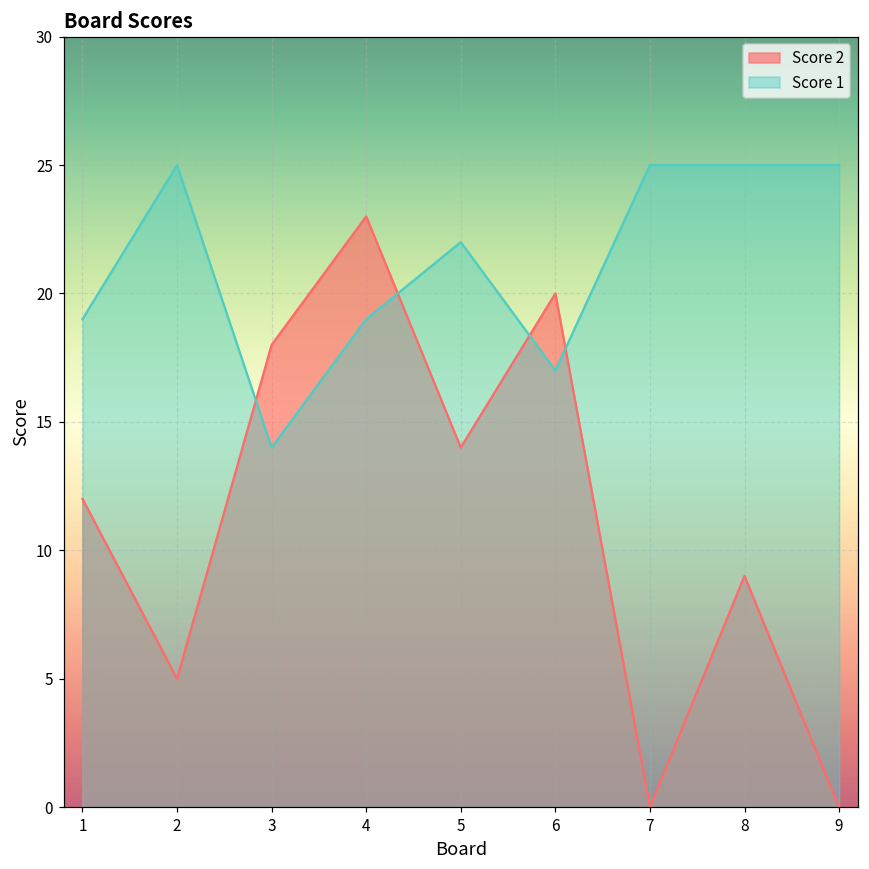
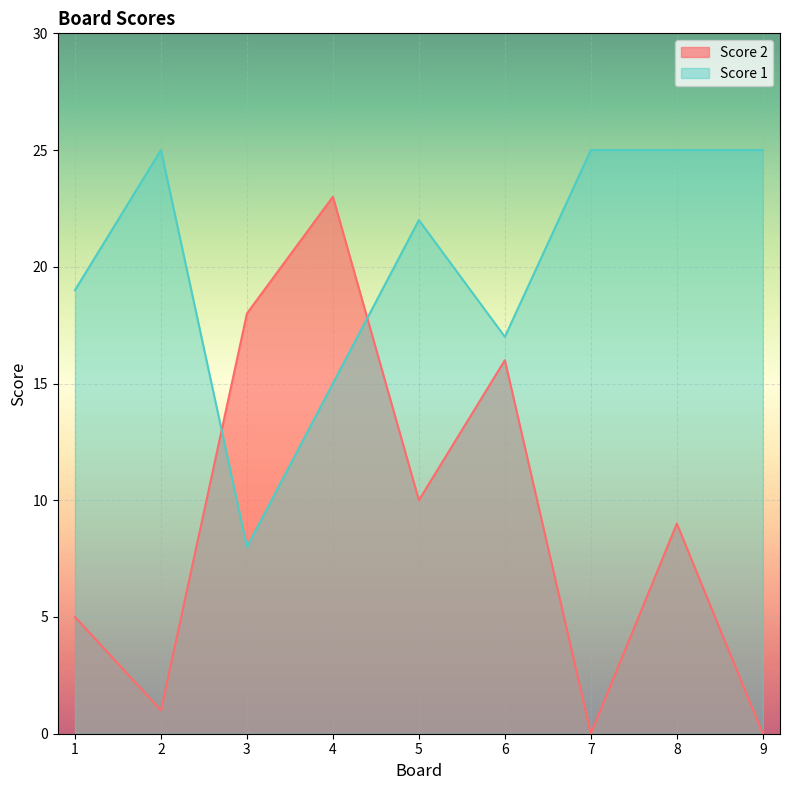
Score 2, 1: 12 -> 5
Score 2, 2: 5 -> 1
Score 1, 3: 14 -> 8
Score 1, 4: 19 -> 15
Score 2, 5: 14 -> 10
Score 2, 6: 20 -> 16
